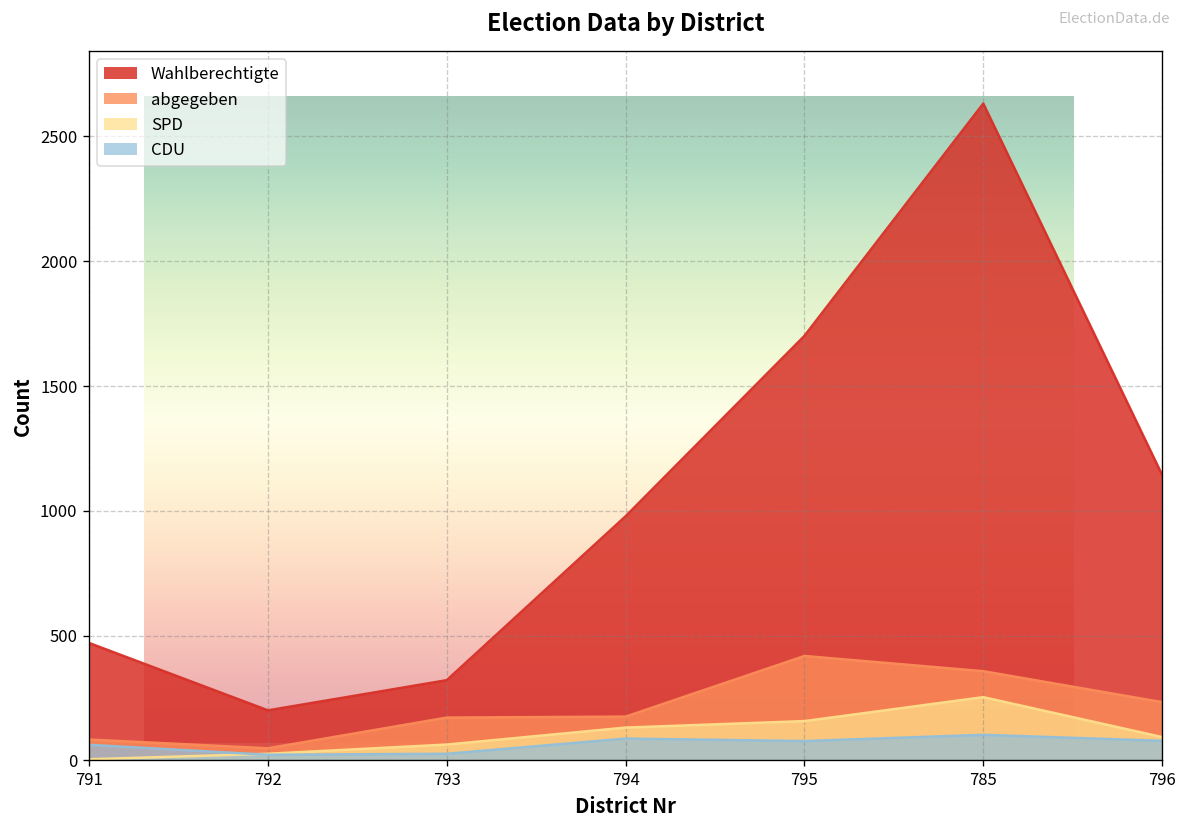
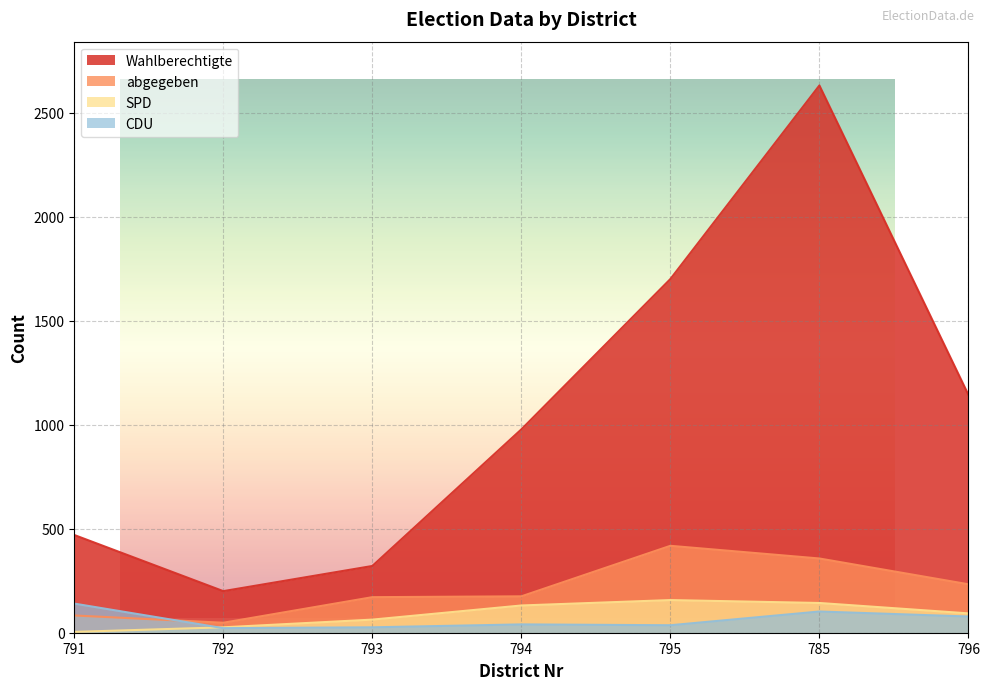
CDU, 791: 60 -> 140
CDU, 794: 90 -> 40
CDU, 795: 80 -> 40
SPD, 785: 250 -> 140
